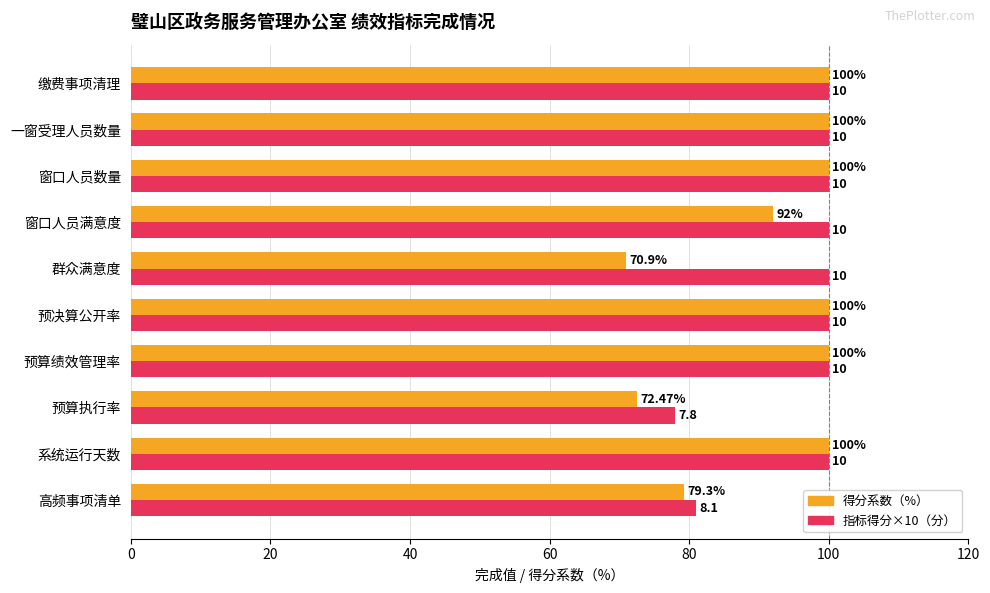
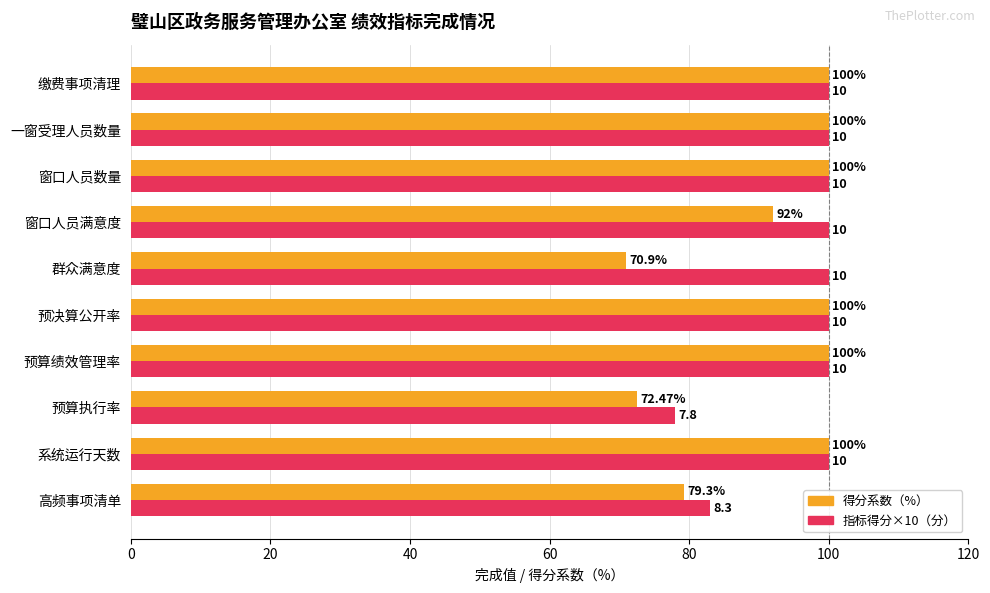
指标得分×10（分）, 高频事项清单: 8.1 -> 8.3
